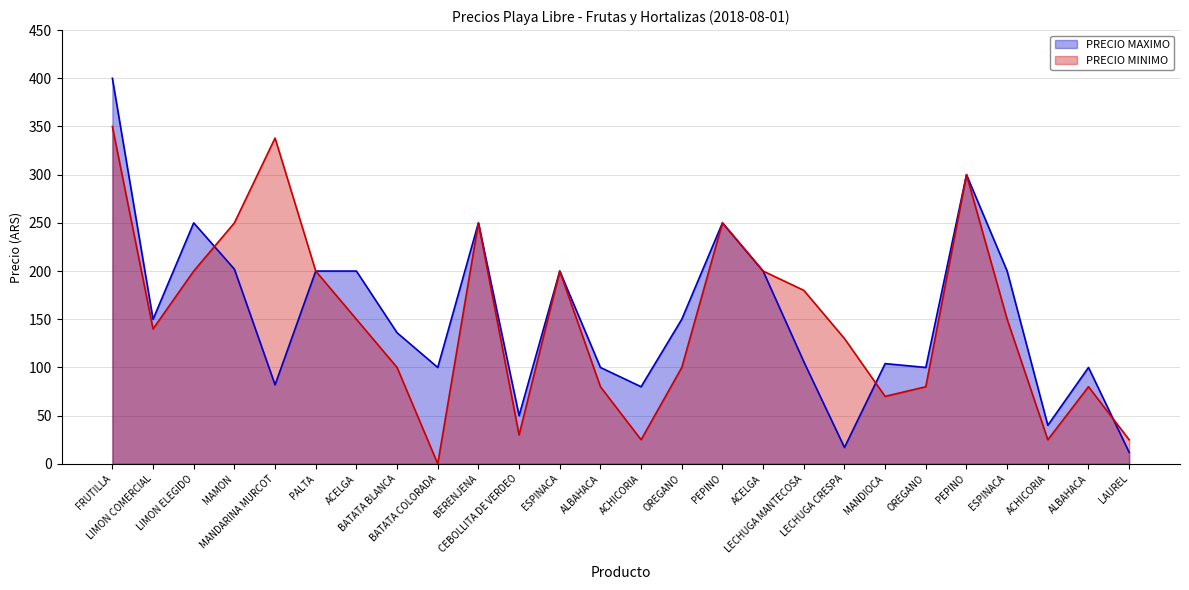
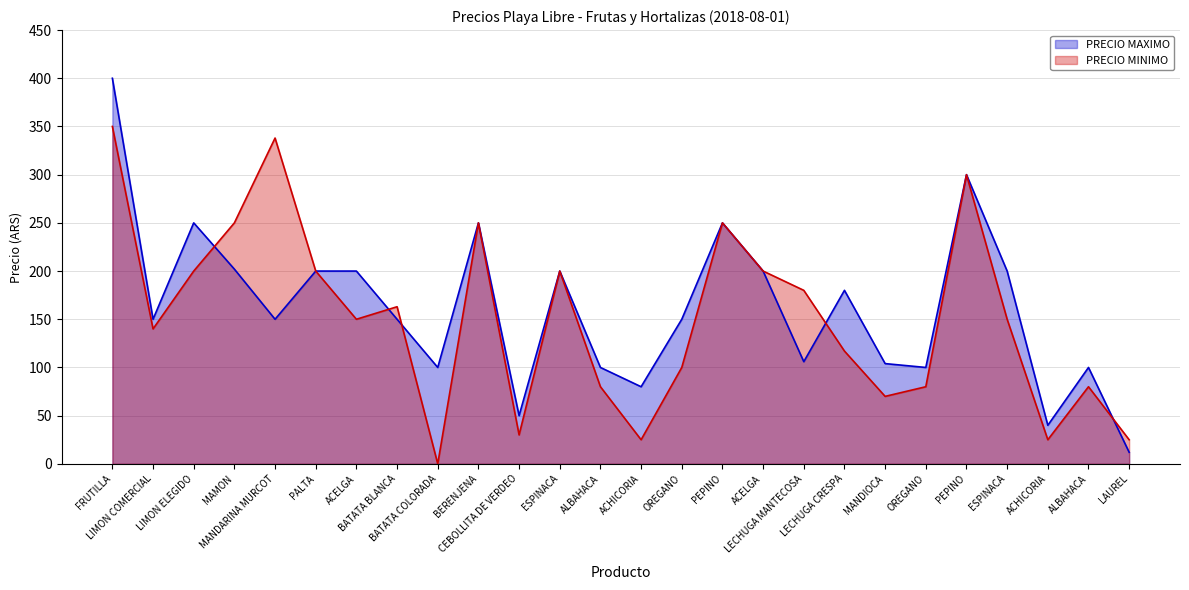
PRECIO MAXIMO, MANDARINA MURCOT: 80 -> 150
PRECIO MAXIMO, BATATA BLANCA: 140 -> 150
PRECIO MINIMO, BATATA BLANCA: 100 -> 160
PRECIO MAXIMO, LECHUGA CRESPA: 20 -> 180
PRECIO MINIMO, LECHUGA CRESPA: 130 -> 120
